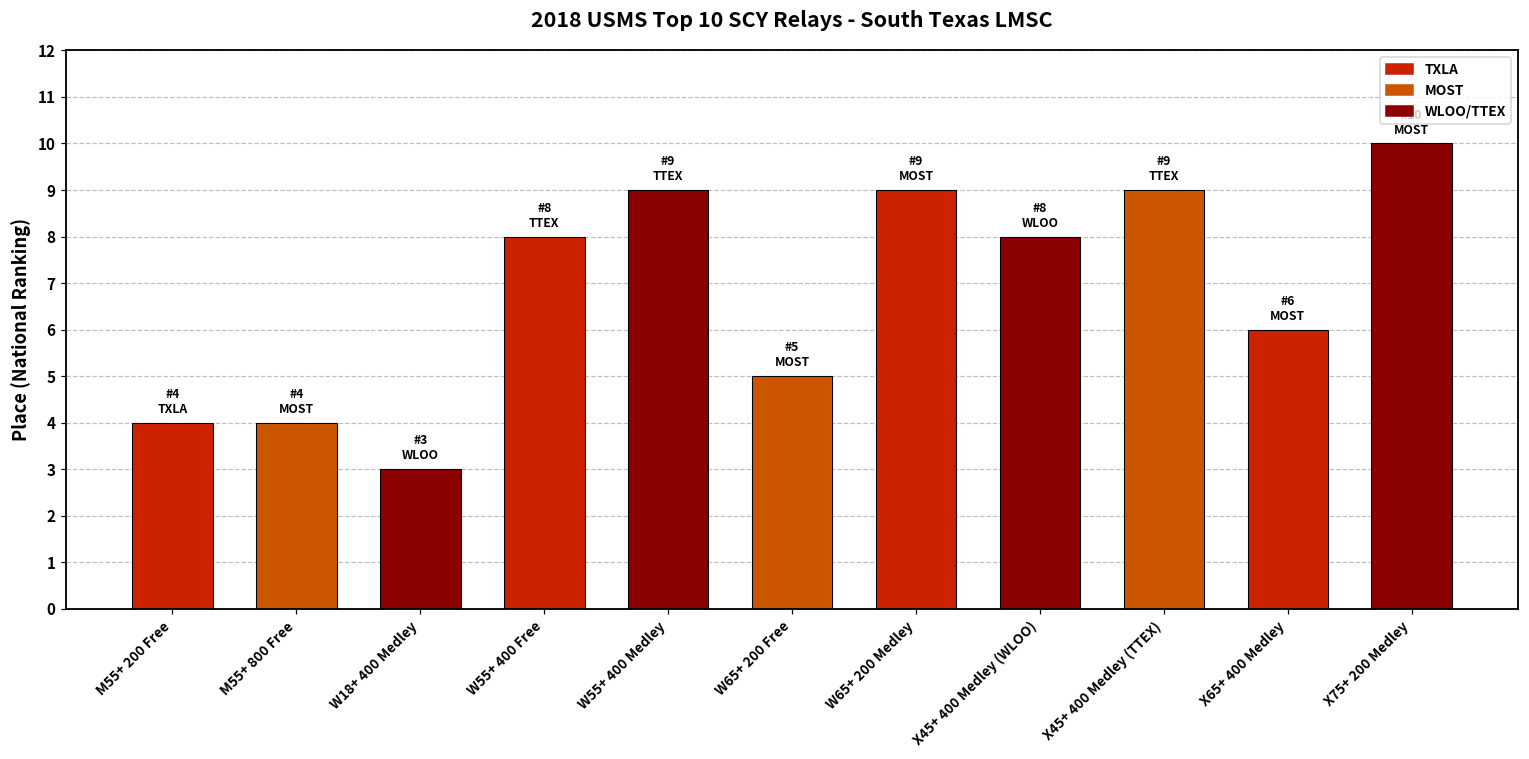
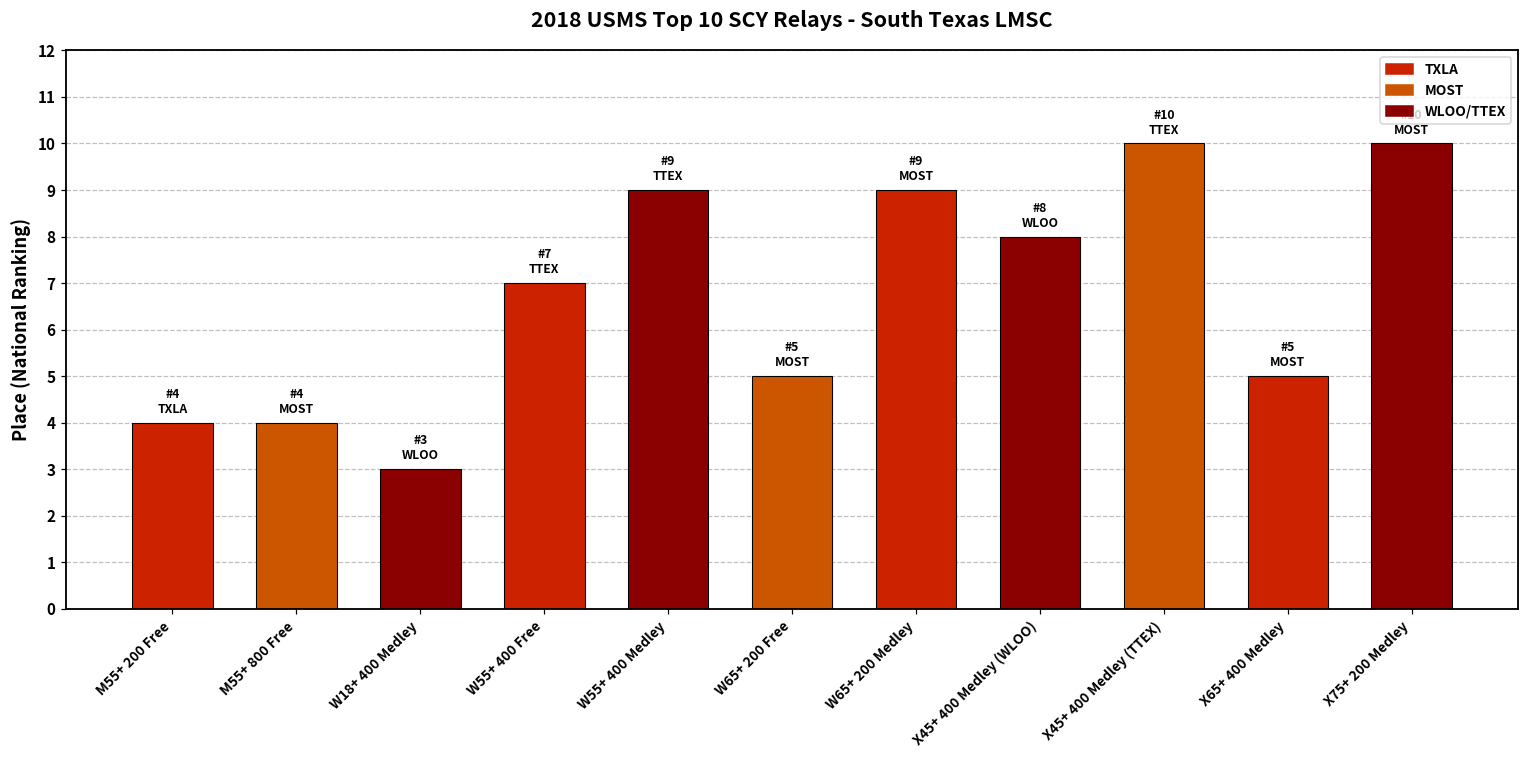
W55+ 400 Free: 8 -> 7
X45+ 400 Medley (TTEX): 9 -> 10
X65+ 400 Medley: 6 -> 5
